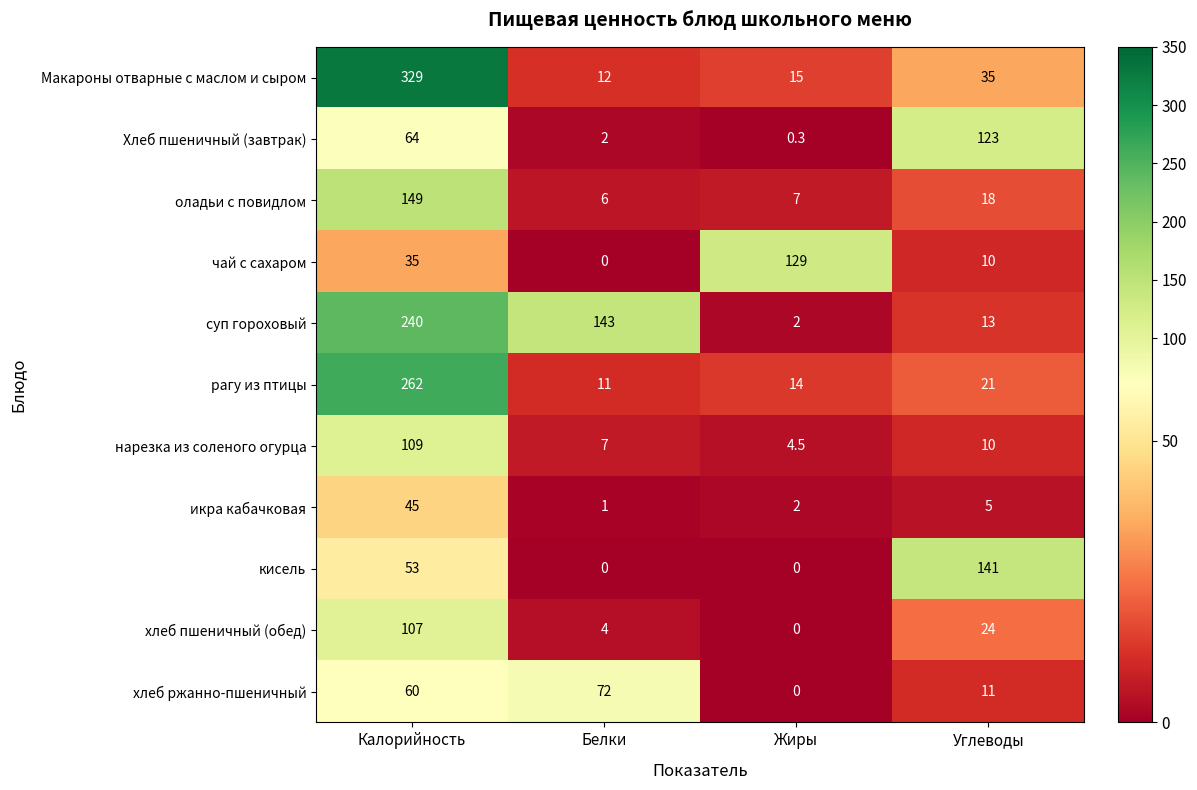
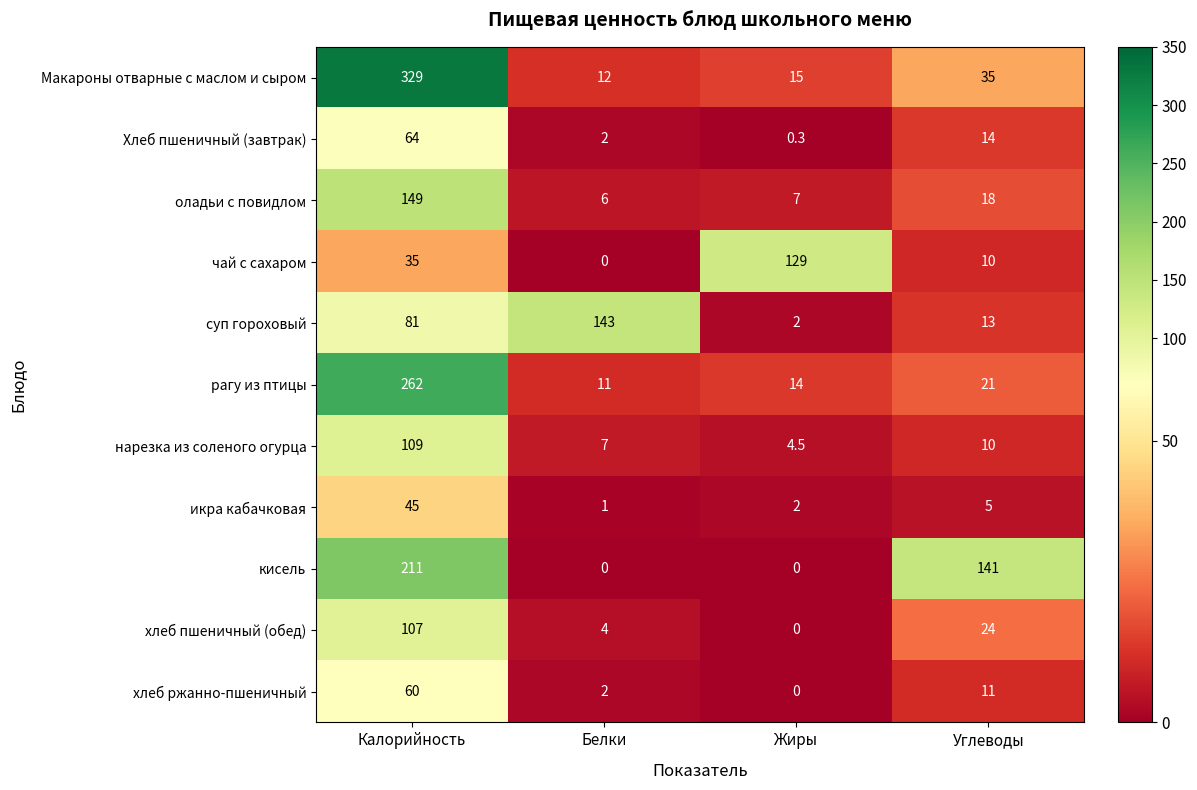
Хлеб пшеничный (завтрак), Углеводы: 123 -> 14
суп гороховый, Калорийность: 240 -> 81
кисель, Калорийность: 53 -> 211
хлеб ржанно-пшеничный, Белки: 72 -> 2
